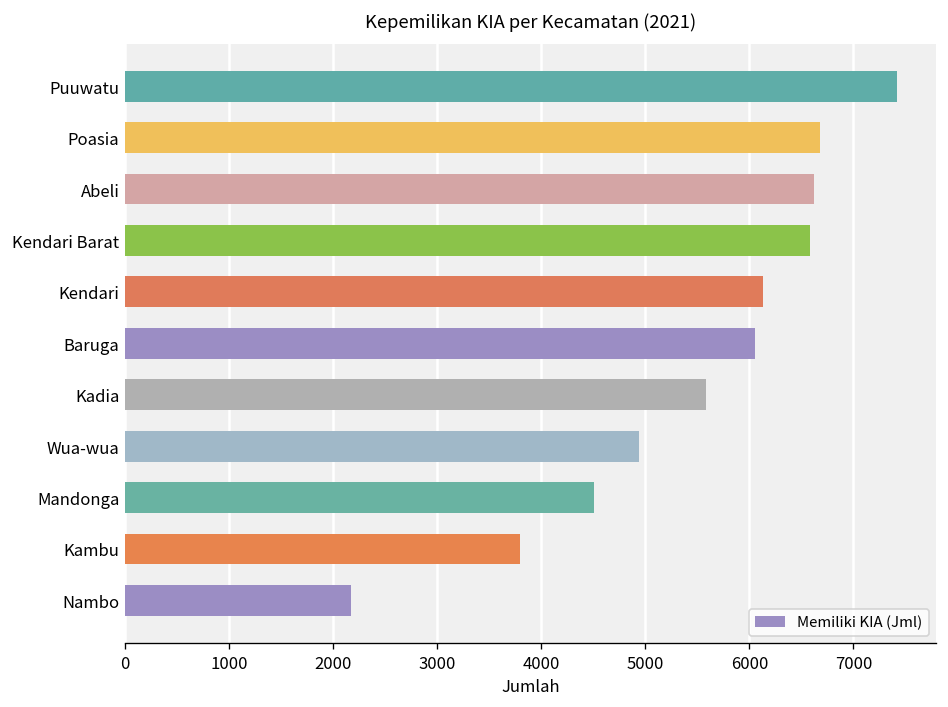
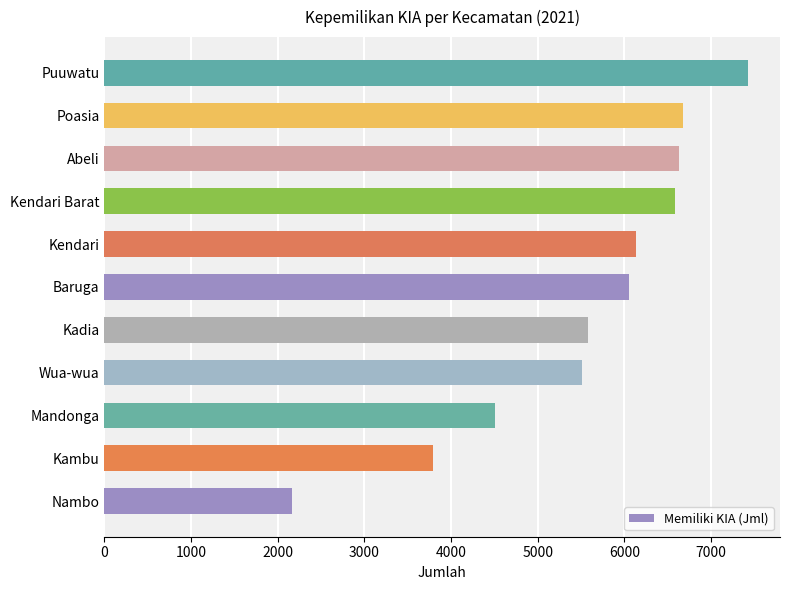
Wua-wua: 4900 -> 5500
